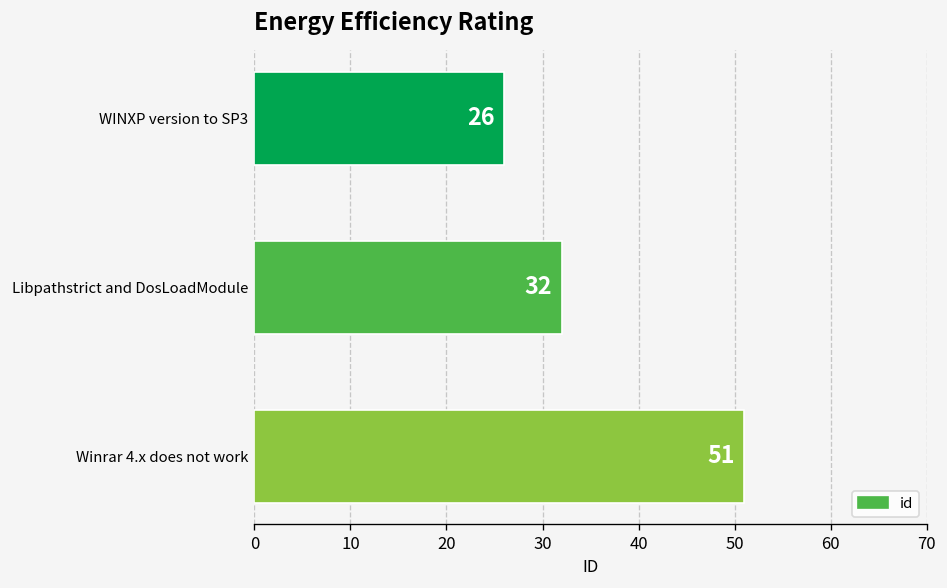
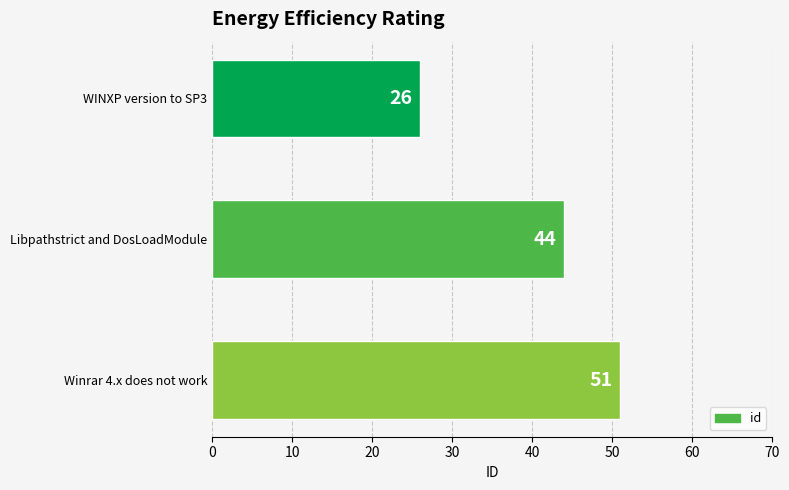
Libpathstrict and DosLoadModule: 32 -> 44
